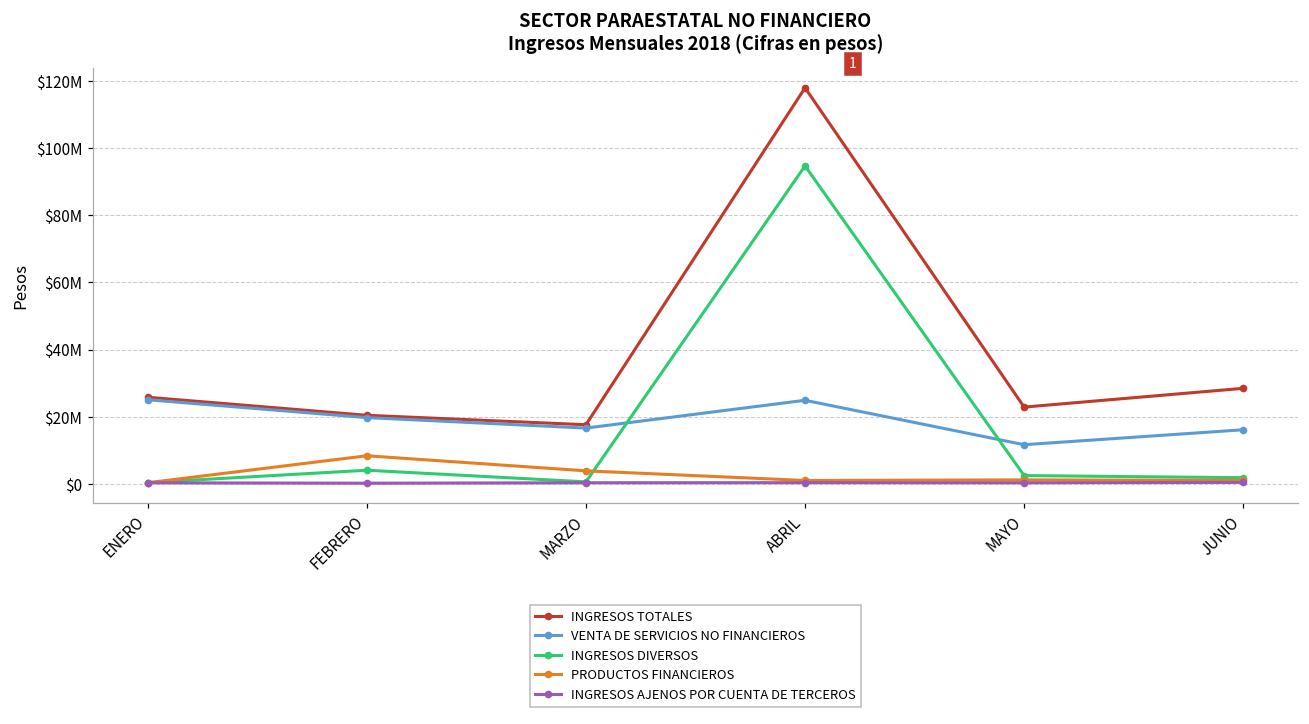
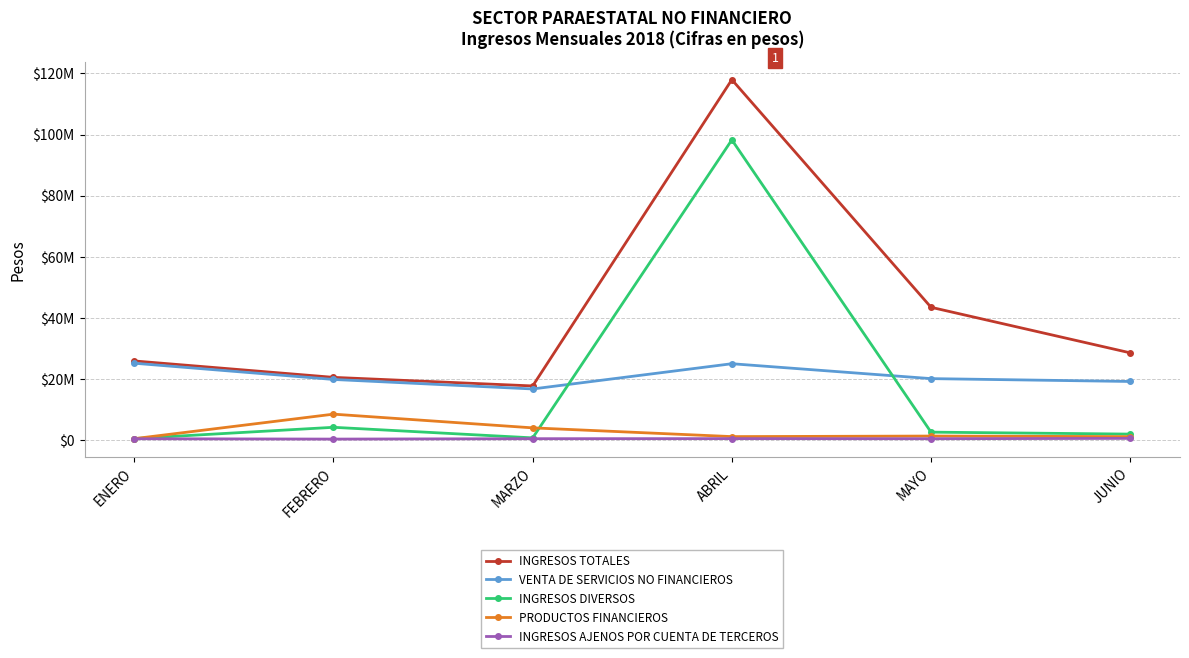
INGRESOS DIVERSOS, ABRIL: $95000000 -> $98000000
INGRESOS TOTALES, MAYO: $23000000 -> $43000000
VENTA DE SERVICIOS NO FINANCIEROS, MAYO: $12000000 -> $20000000
VENTA DE SERVICIOS NO FINANCIEROS, JUNIO: $16000000 -> $19000000
